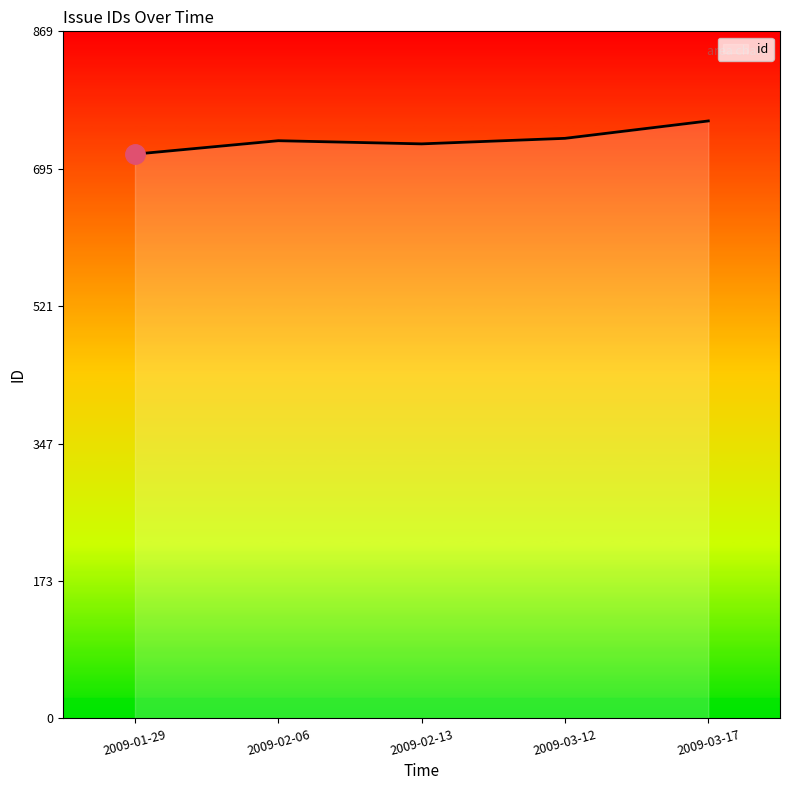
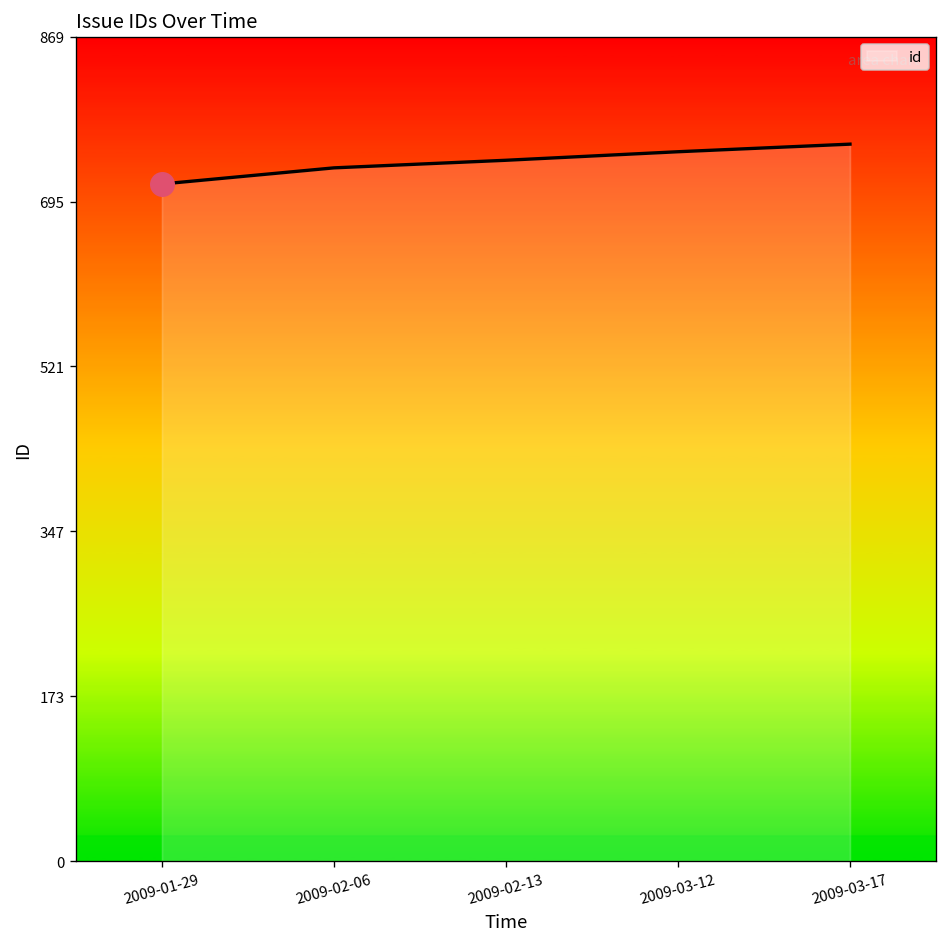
id, 2009-02-13: 730 -> 740
id, 2009-03-12: 730 -> 750
